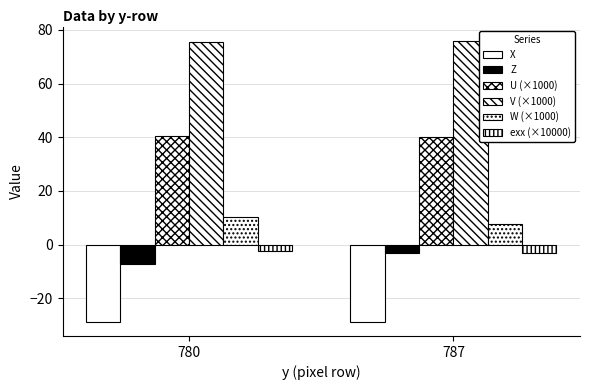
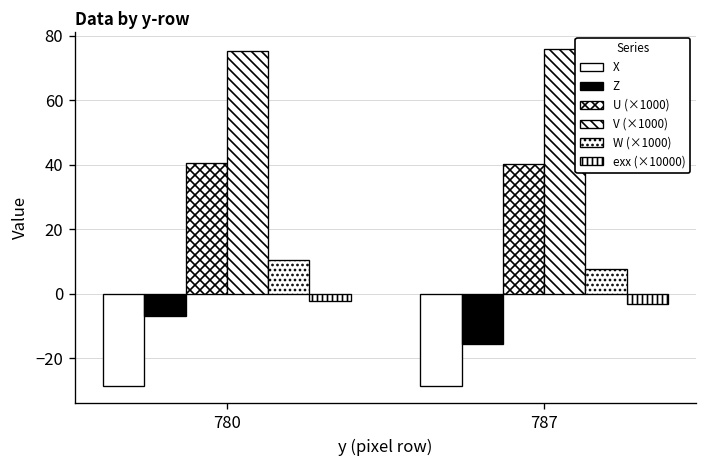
Z, 787: -3 -> -16
